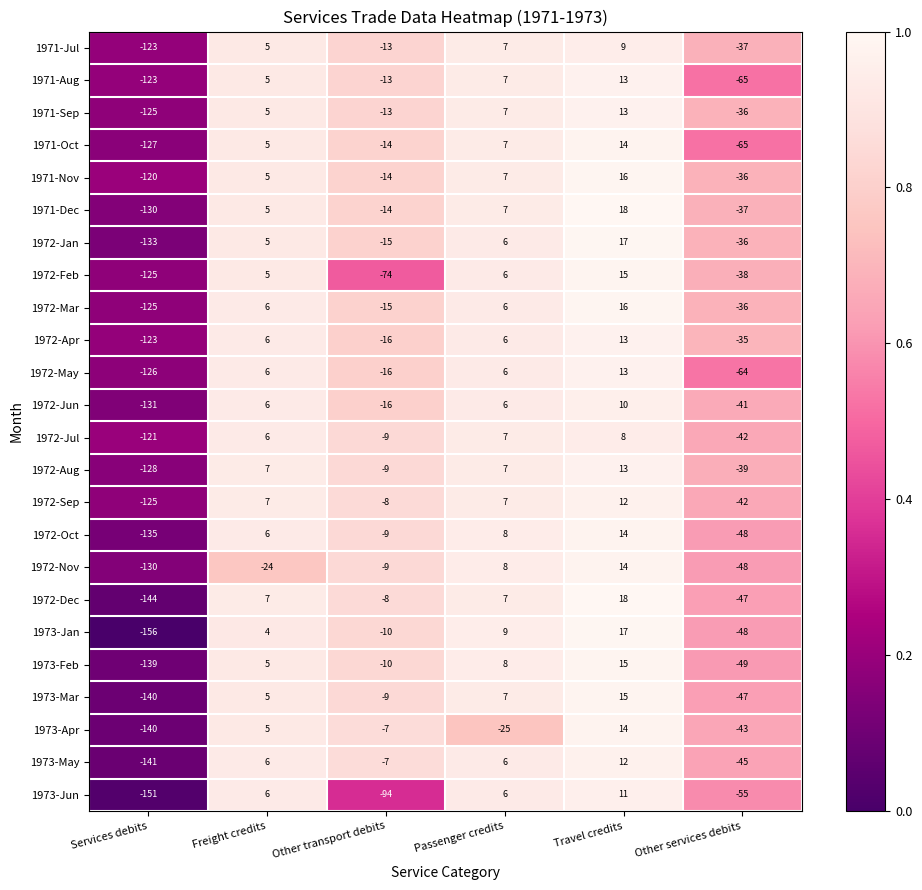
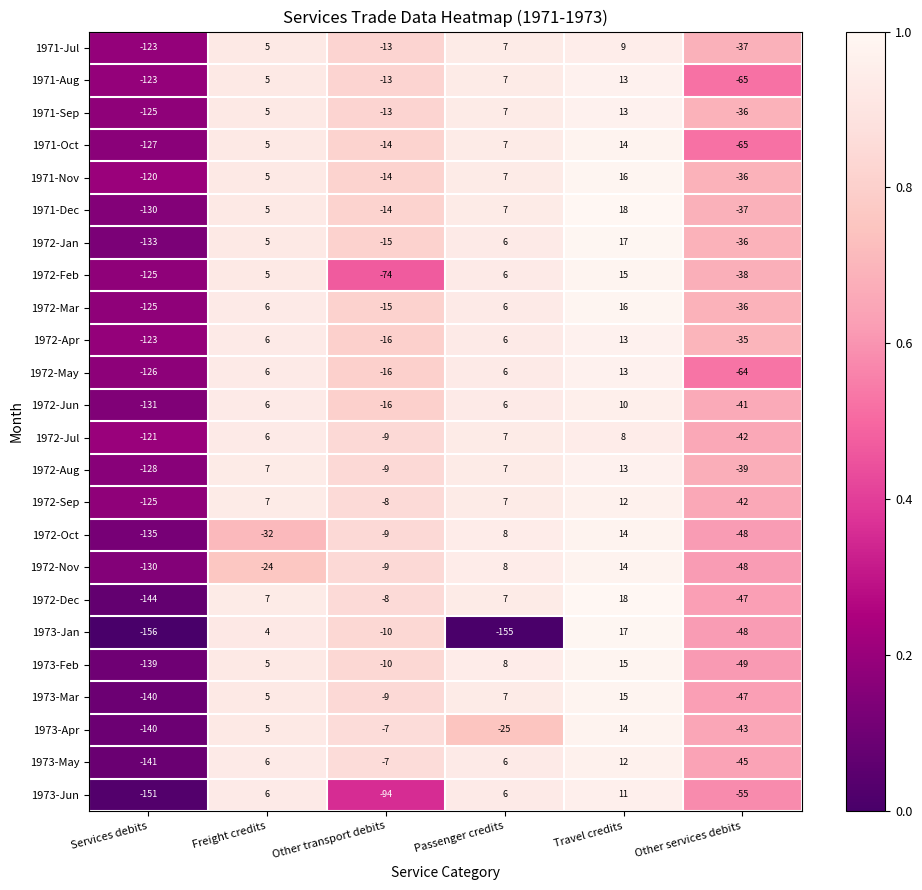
1972-Oct, Freight credits: 6 -> -32
1973-Jan, Passenger credits: 9 -> -155
